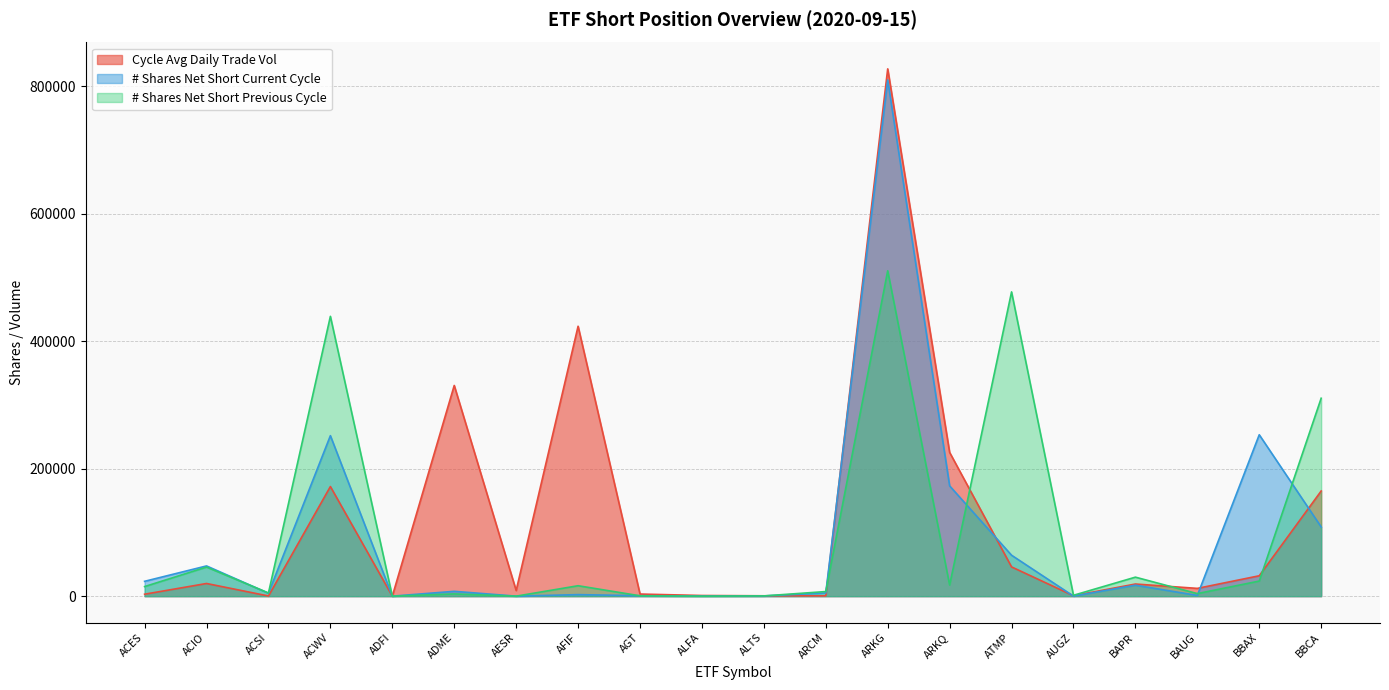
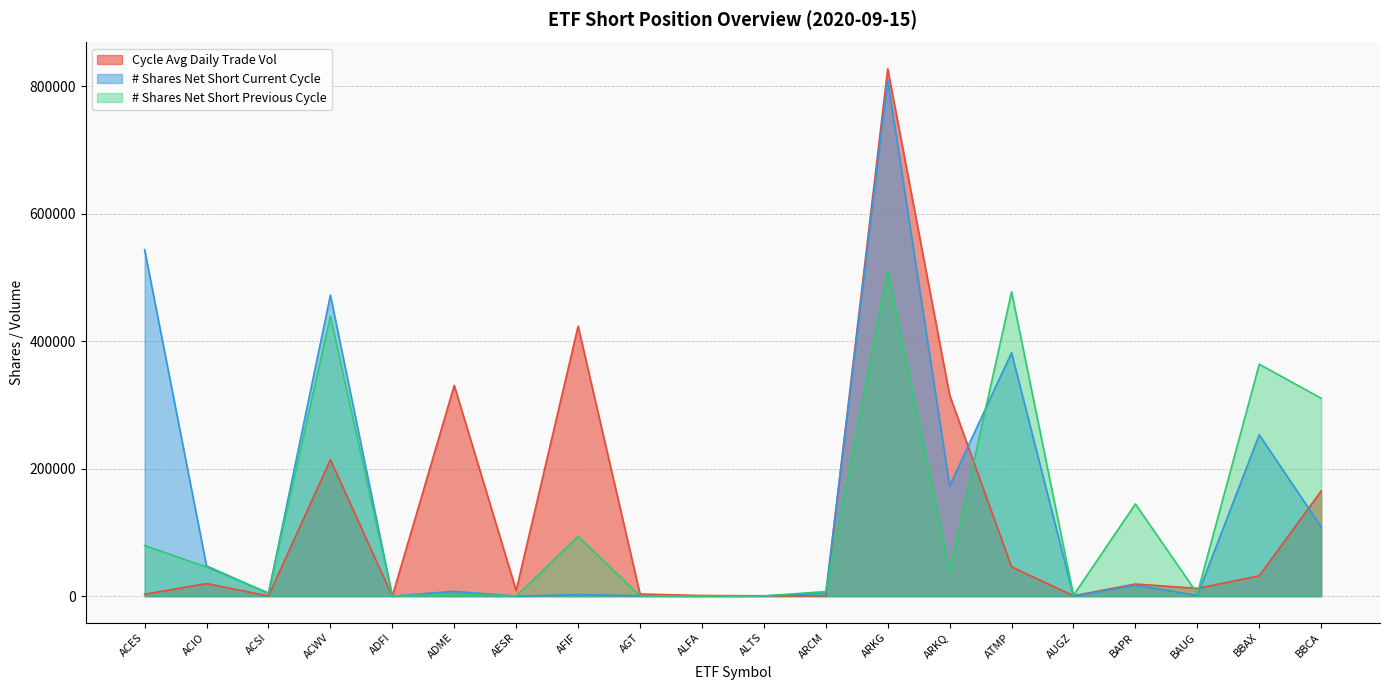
# Shares Net Short Current Cycle, ACES: 20000 -> 540000
# Shares Net Short Previous Cycle, ACES: 20000 -> 80000
Cycle Avg Daily Trade Vol, ACWV: 170000 -> 210000
# Shares Net Short Current Cycle, ACWV: 250000 -> 470000
# Shares Net Short Previous Cycle, AFIF: 20000 -> 90000
Cycle Avg Daily Trade Vol, ARKQ: 230000 -> 320000
# Shares Net Short Previous Cycle, ARKQ: 20000 -> 40000
# Shares Net Short Current Cycle, ATMP: 60000 -> 380000
# Shares Net Short Previous Cycle, BAPR: 30000 -> 140000
# Shares Net Short Previous Cycle, BBAX: 20000 -> 360000
